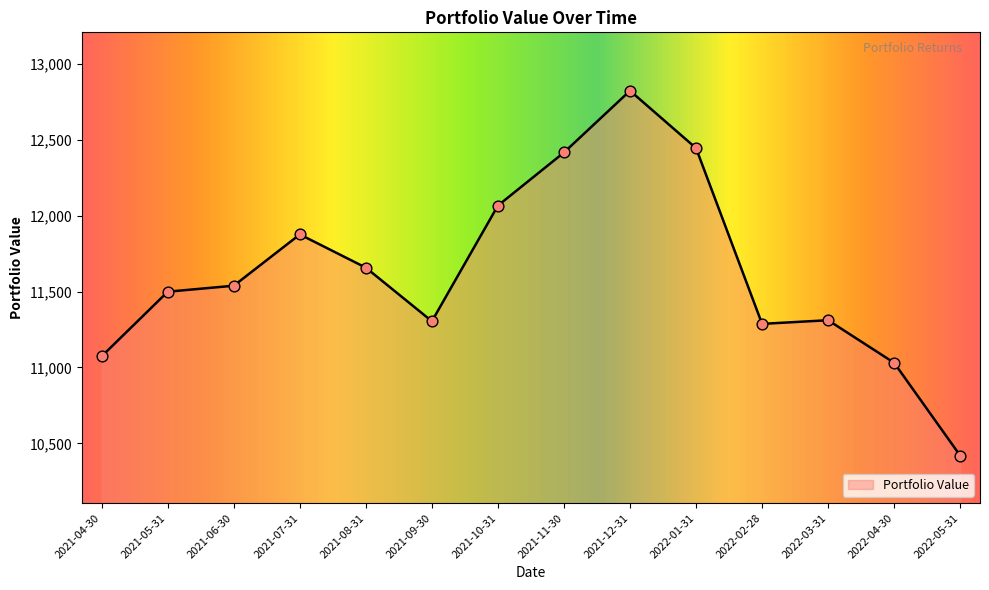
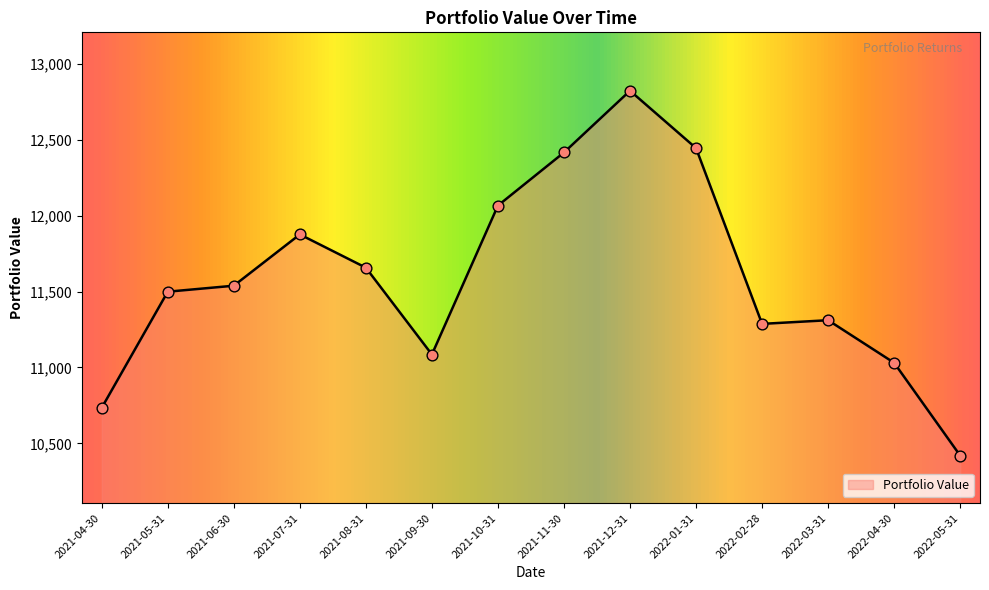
2021-04-30: 11,070 -> 10,730
2021-09-30: 11,300 -> 11,090
